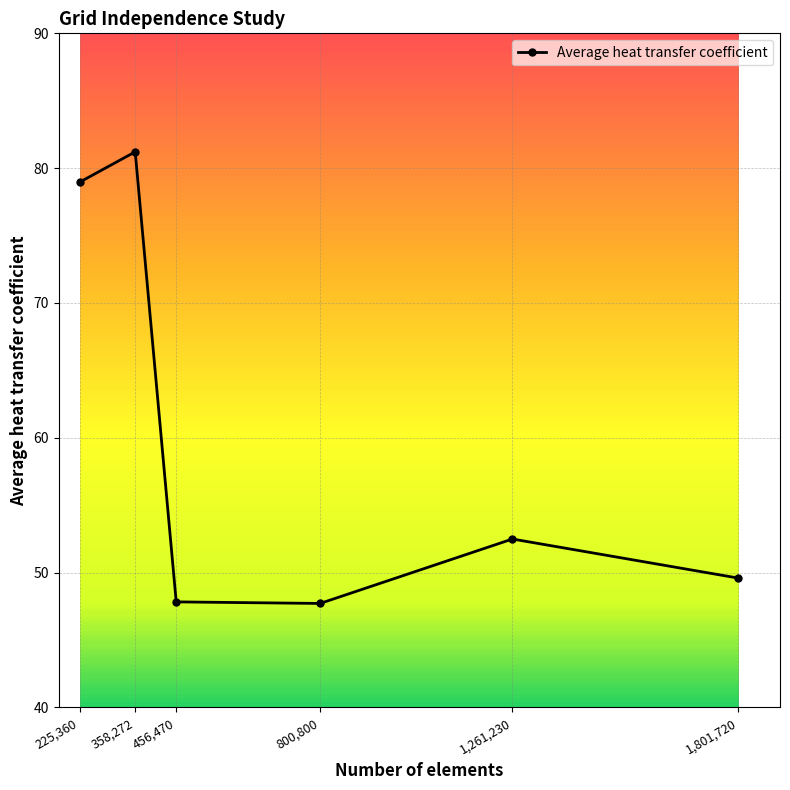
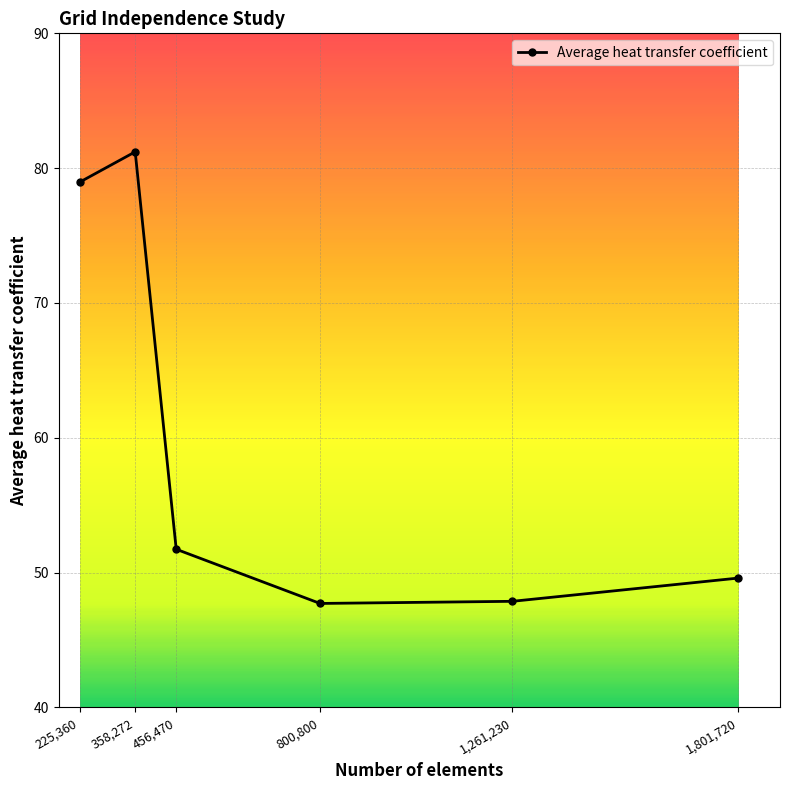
456,470: 47.8 -> 51.7
1,261,230: 52.5 -> 47.9
